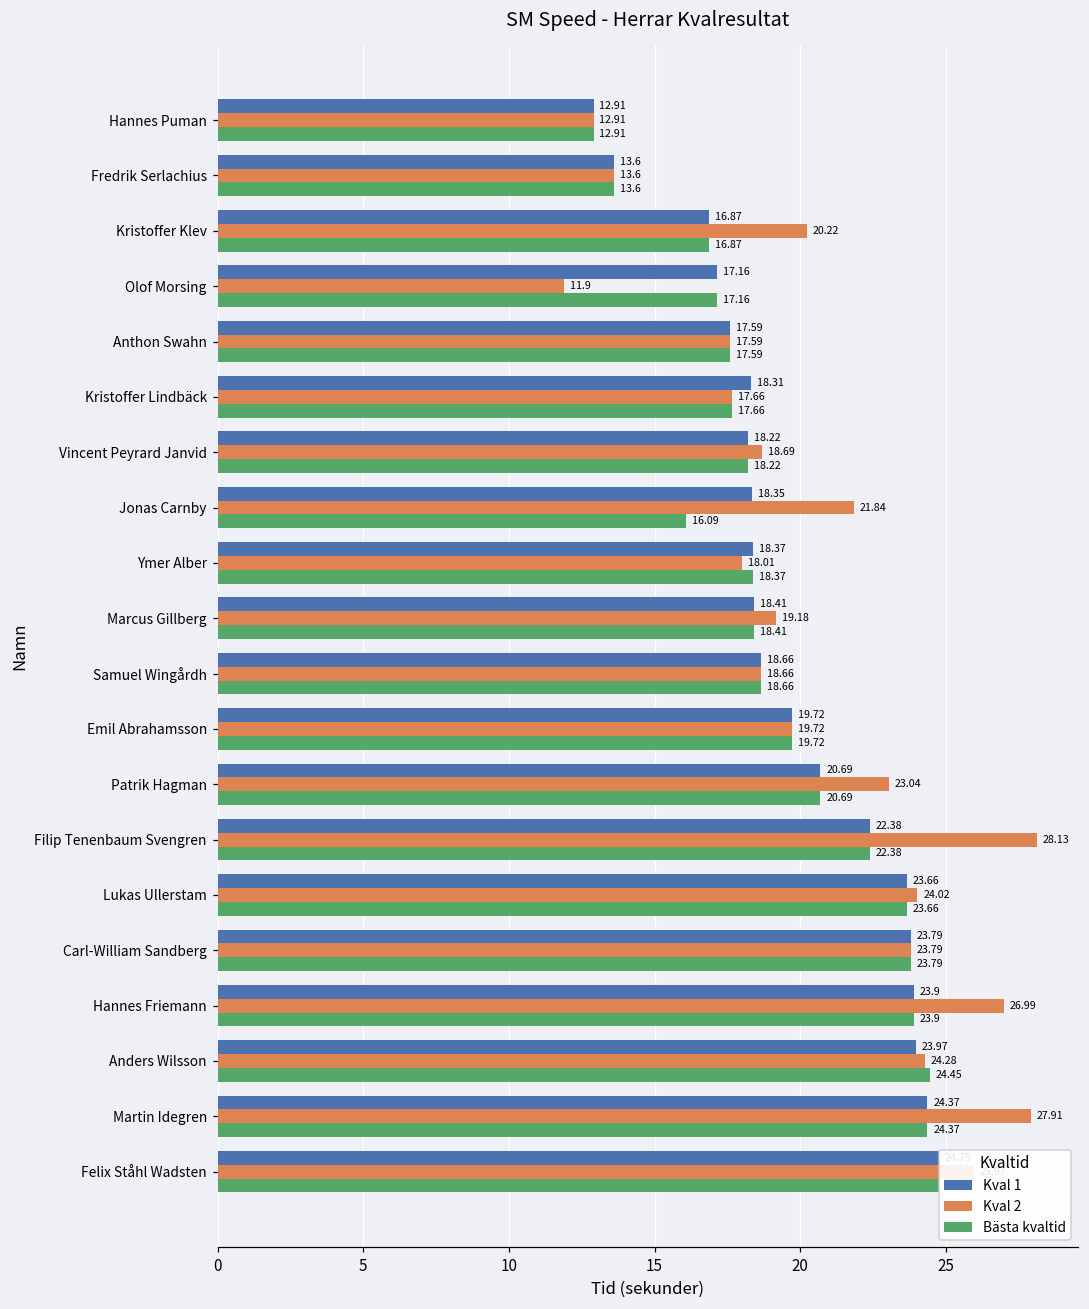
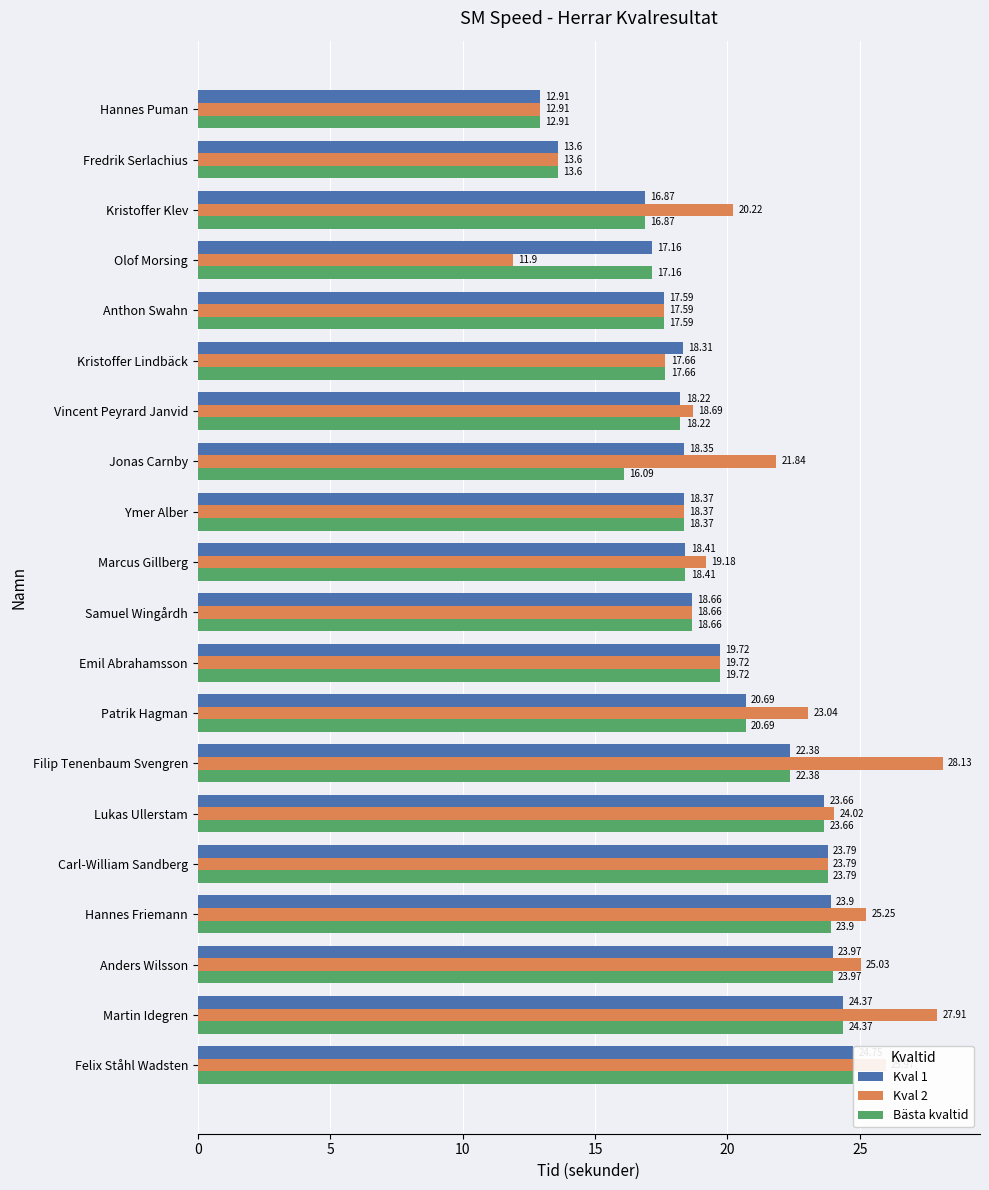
Kval 2, Ymer Alber: 18.01 -> 18.37
Kval 2, Hannes Friemann: 26.99 -> 25.25
Kval 2, Anders Wilsson: 24.28 -> 25.03
Bästa kvaltid, Anders Wilsson: 24.45 -> 23.97
